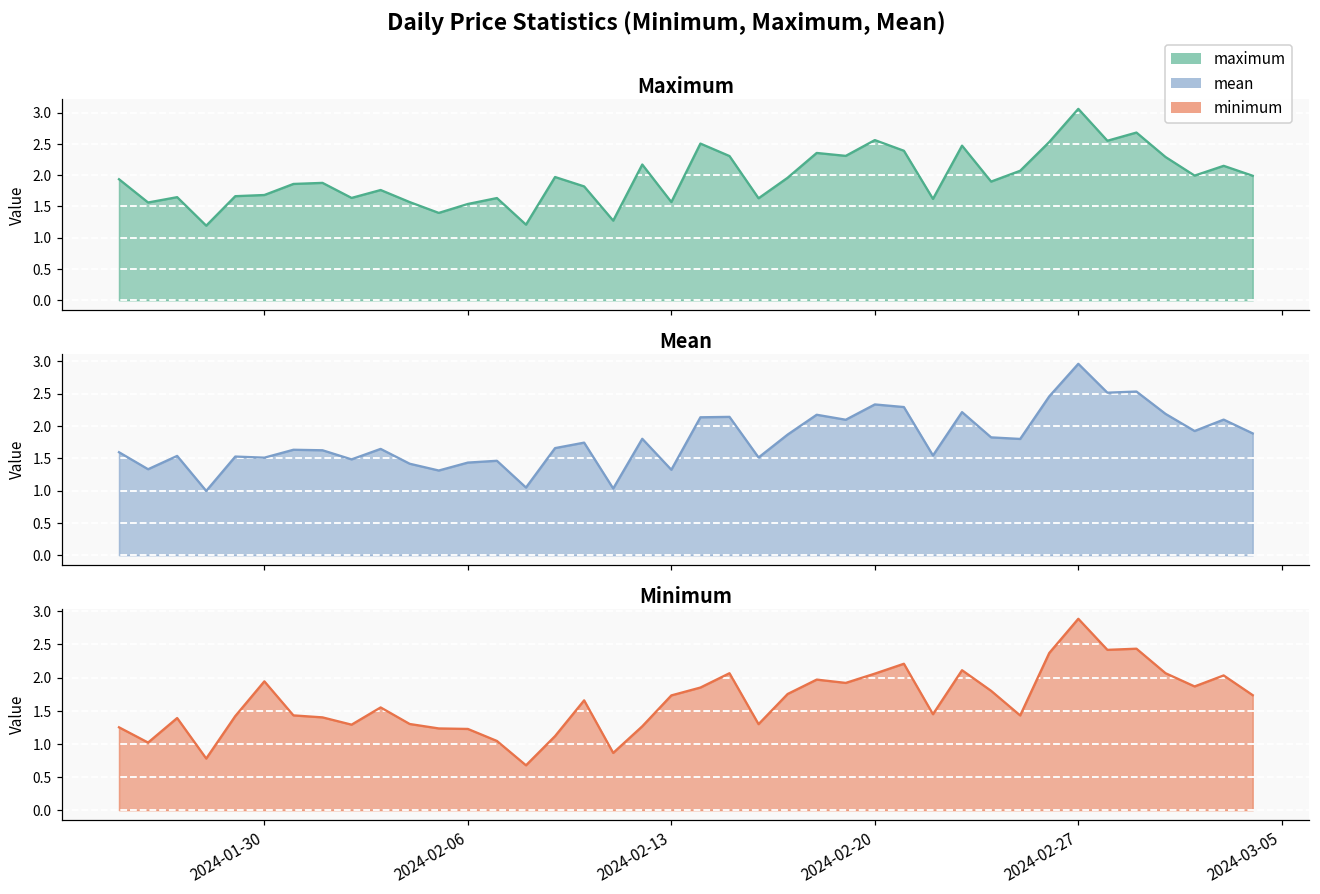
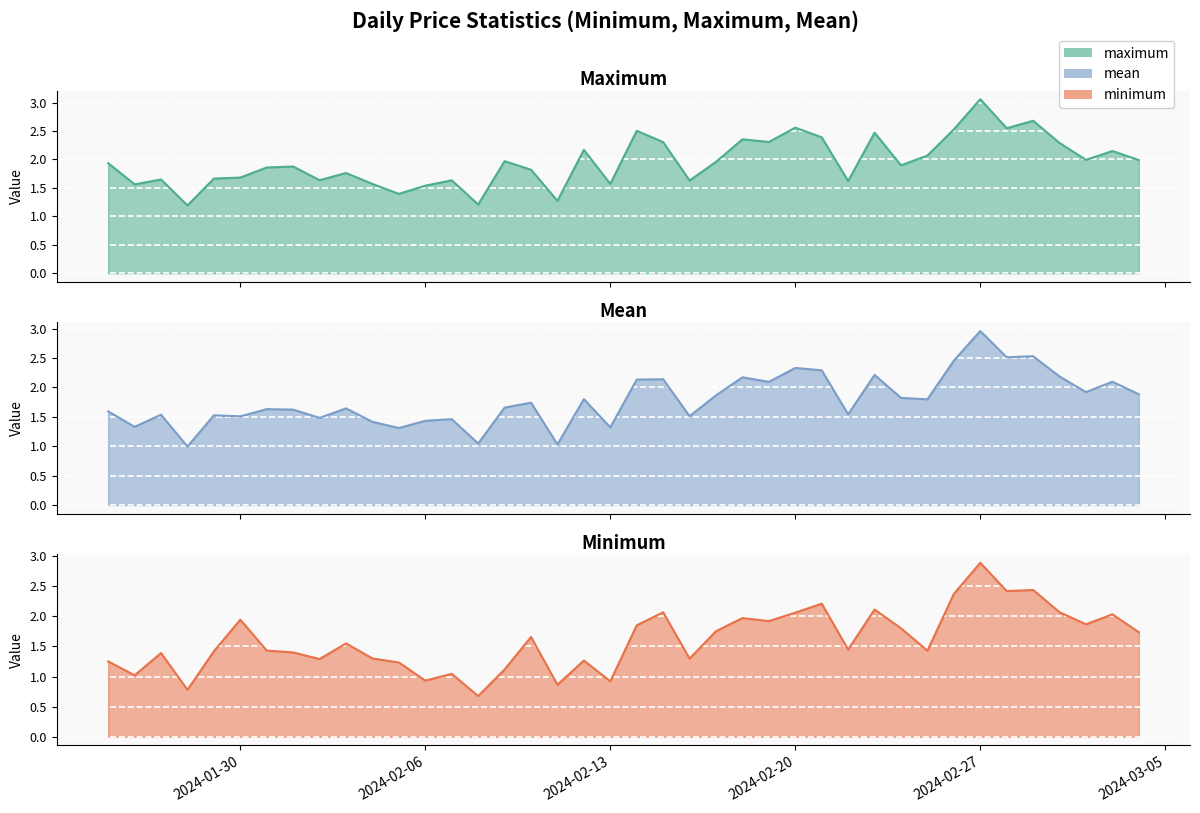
Minimum, 2024-02-06: 1.2 -> 0.9
Minimum, 2024-02-13: 1.7 -> 0.9
